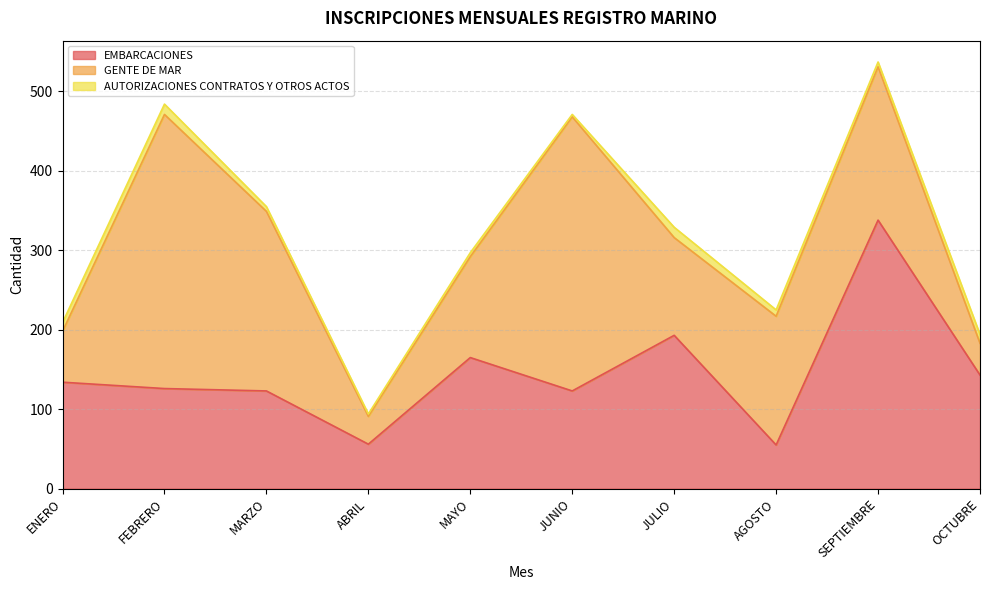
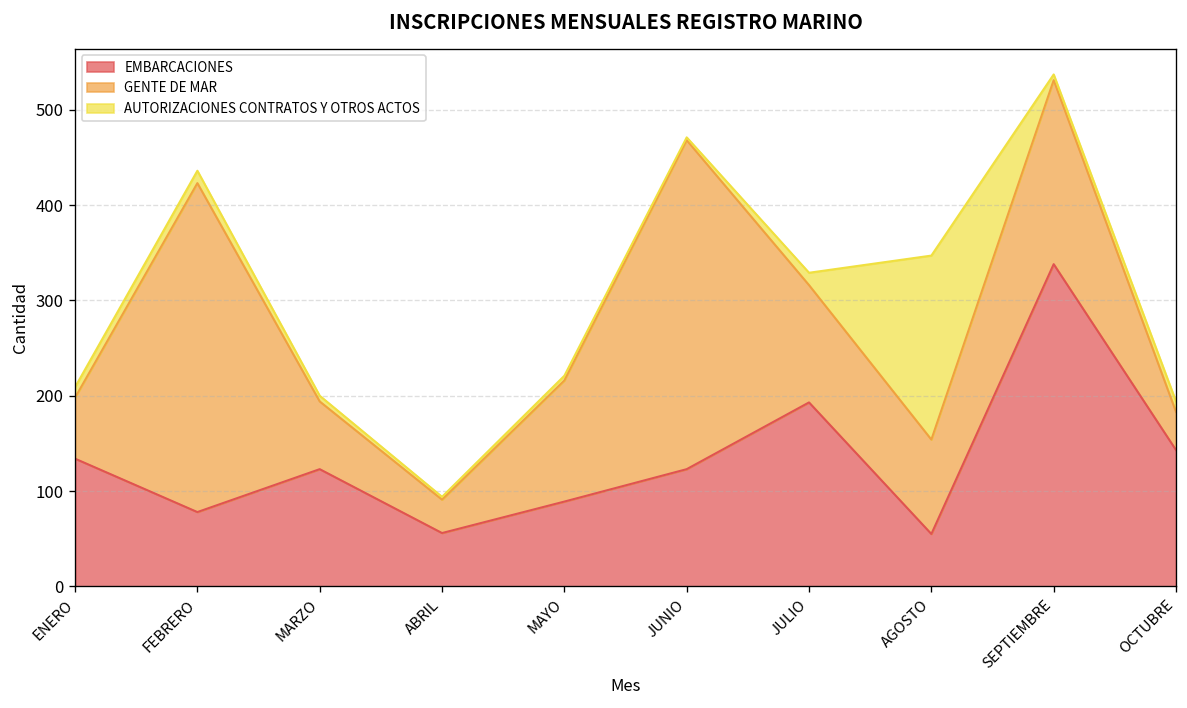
EMBARCACIONES, FEBRERO: 130 -> 80
GENTE DE MAR, MARZO: 230 -> 70
EMBARCACIONES, MAYO: 170 -> 90
GENTE DE MAR, AGOSTO: 160 -> 100
AUTORIZACIONES CONTRATOS Y OTROS ACTOS, AGOSTO: 10 -> 190
